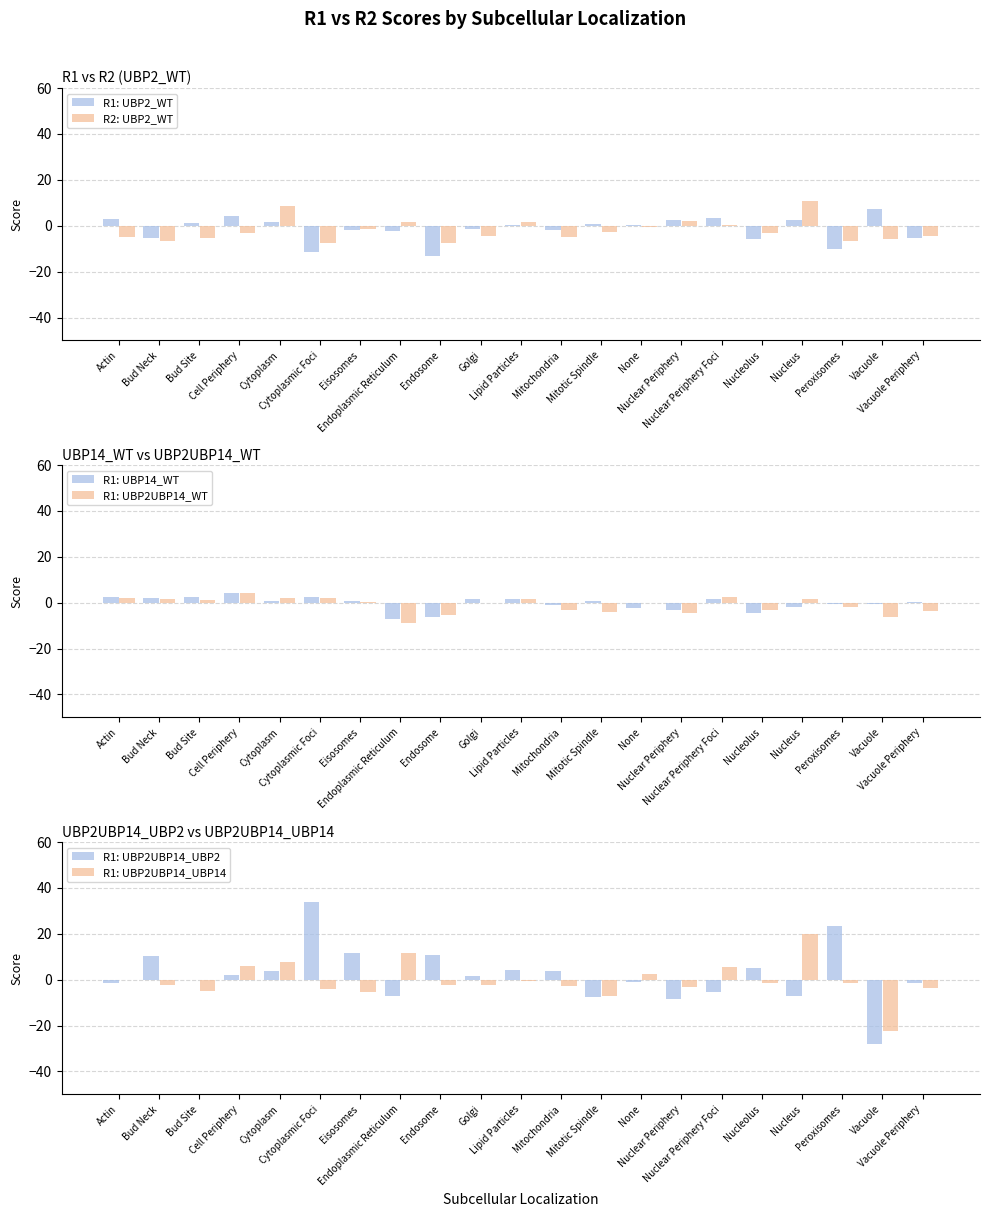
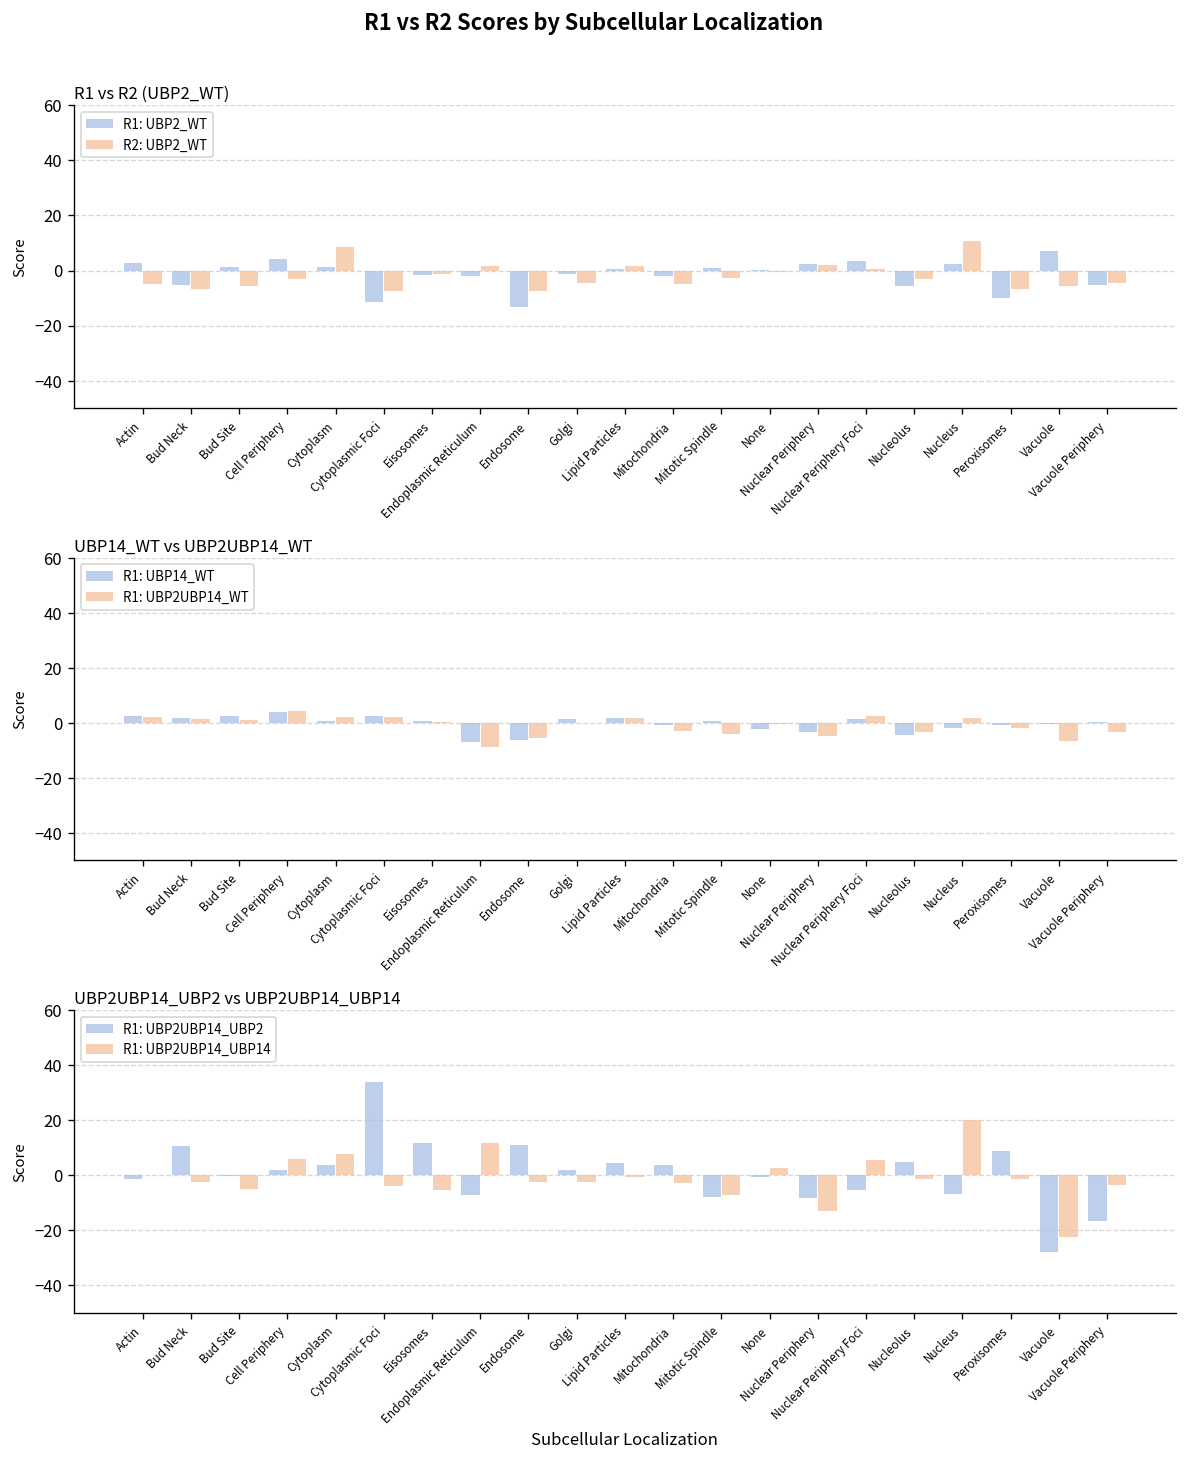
UBP2UBP14_UBP2 vs UBP2UBP14_UBP14, R1: UBP2UBP14_UBP14, Nuclear Periphery: -3 -> -13
UBP2UBP14_UBP2 vs UBP2UBP14_UBP14, R1: UBP2UBP14_UBP2, Peroxisomes: 24 -> 9
UBP2UBP14_UBP2 vs UBP2UBP14_UBP14, R1: UBP2UBP14_UBP2, Vacuole Periphery: -1 -> -16
